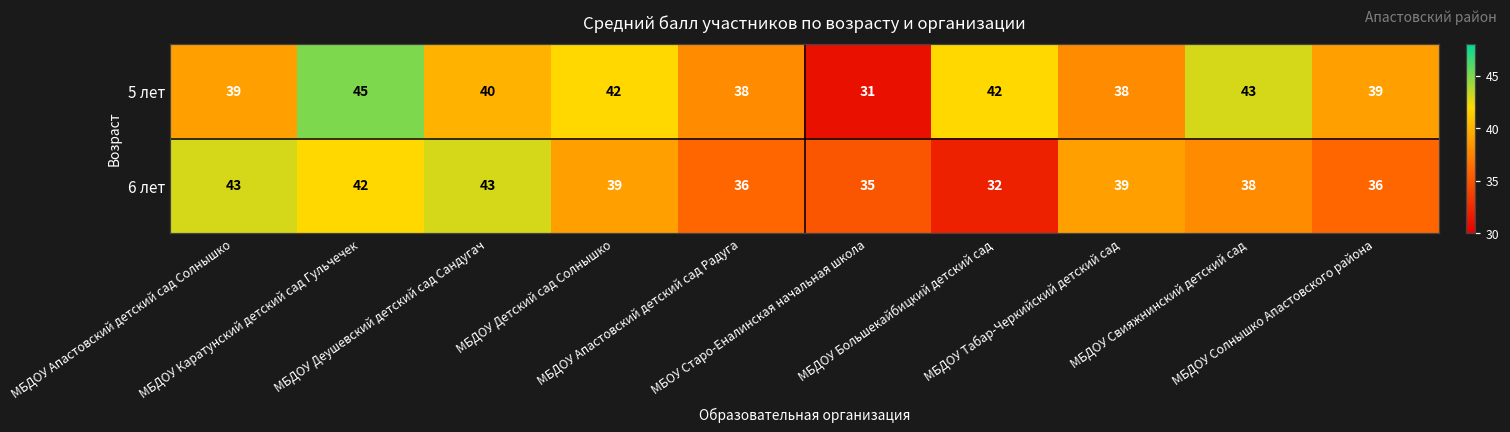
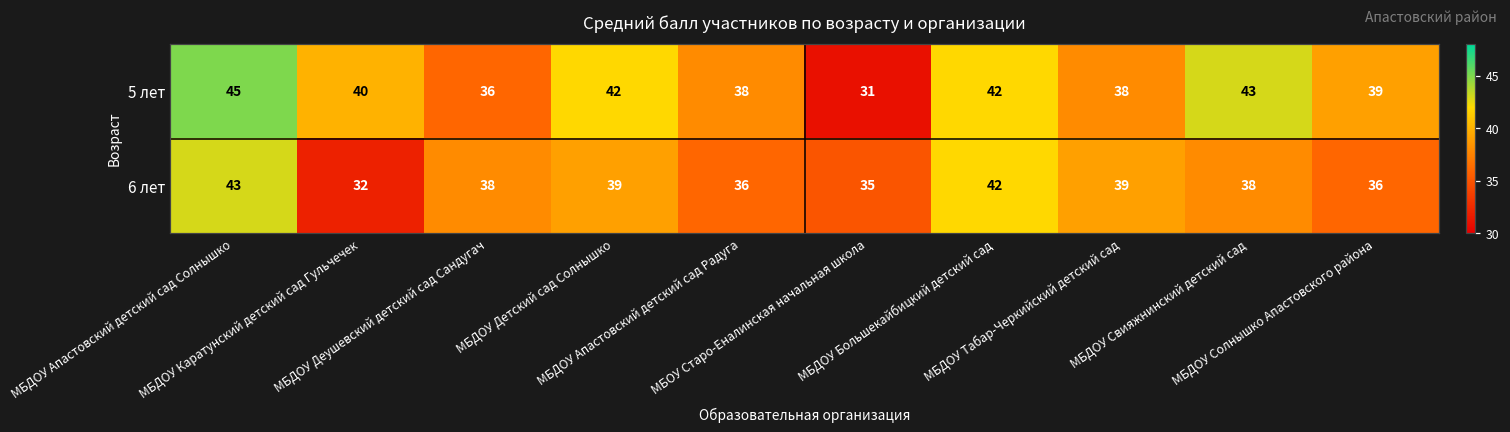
5 лет, МБДОУ Апастовский детский сад Солнышко: 39 -> 45
5 лет, МБДОУ Каратунский детский сад Гульчечек: 45 -> 40
5 лет, МБДОУ Деушевский детский сад Сандугач: 40 -> 36
6 лет, МБДОУ Каратунский детский сад Гульчечек: 42 -> 32
6 лет, МБДОУ Деушевский детский сад Сандугач: 43 -> 38
6 лет, МБДОУ Большекайбицкий детский сад: 32 -> 42
